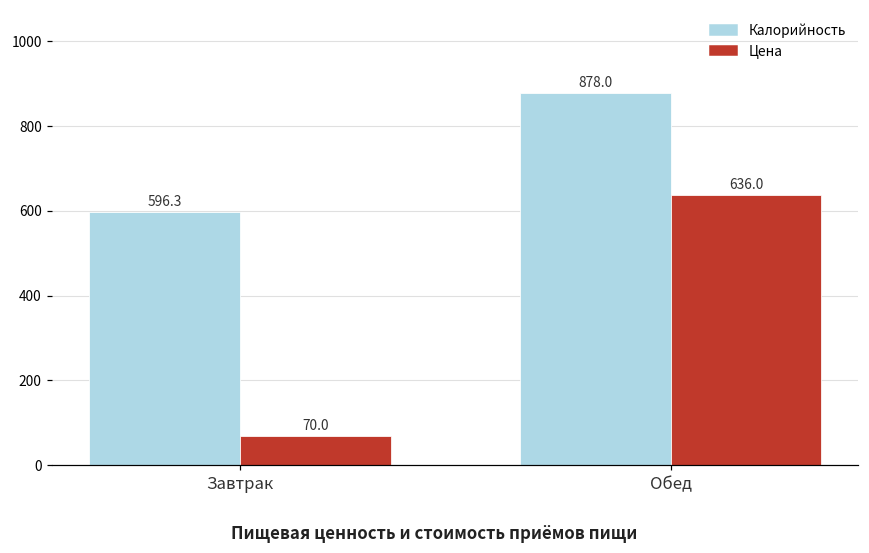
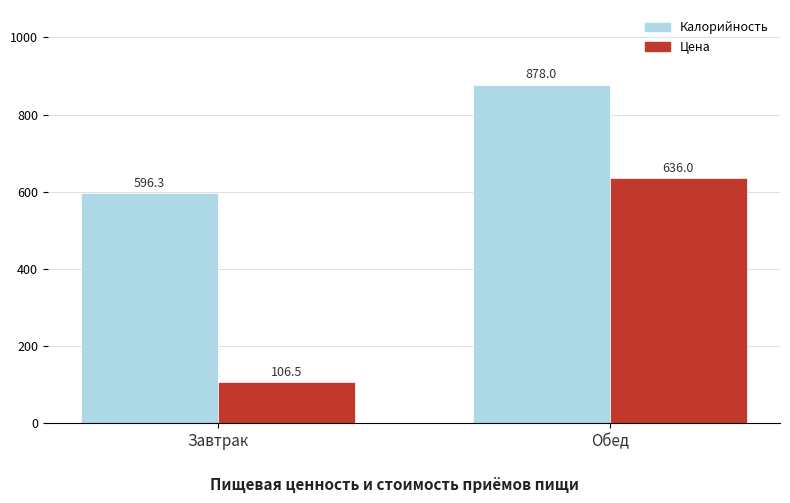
Цена, Завтрак: 70.0 -> 106.5
